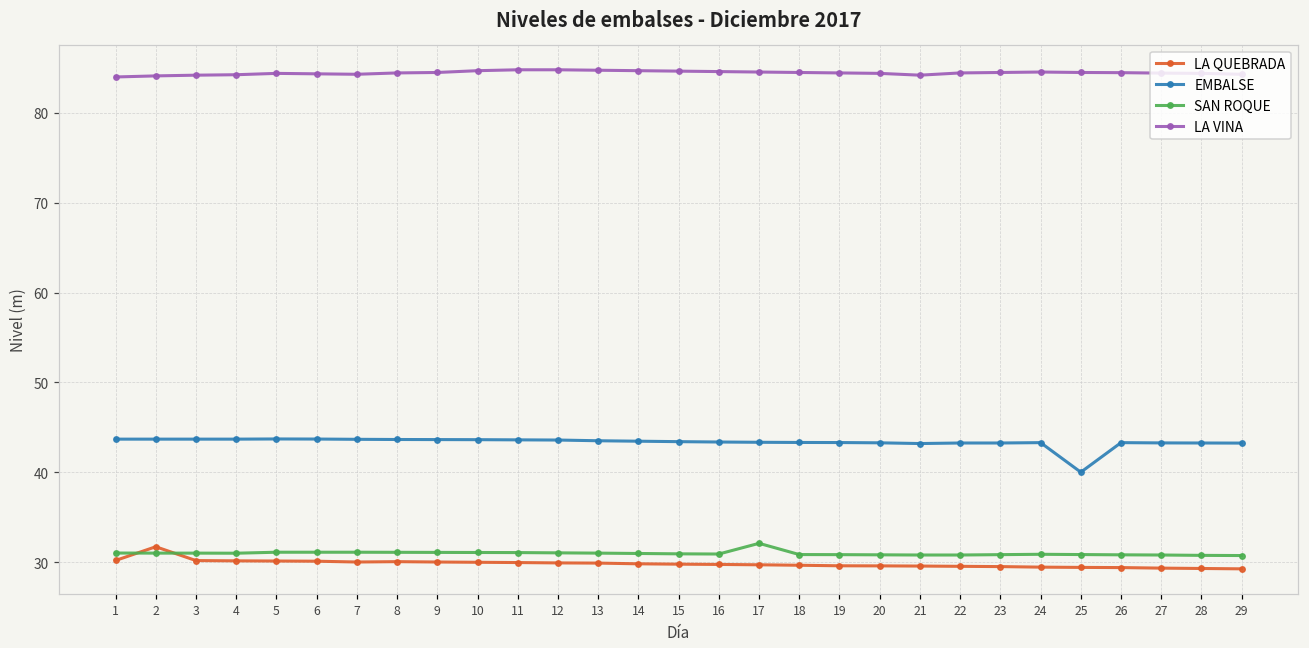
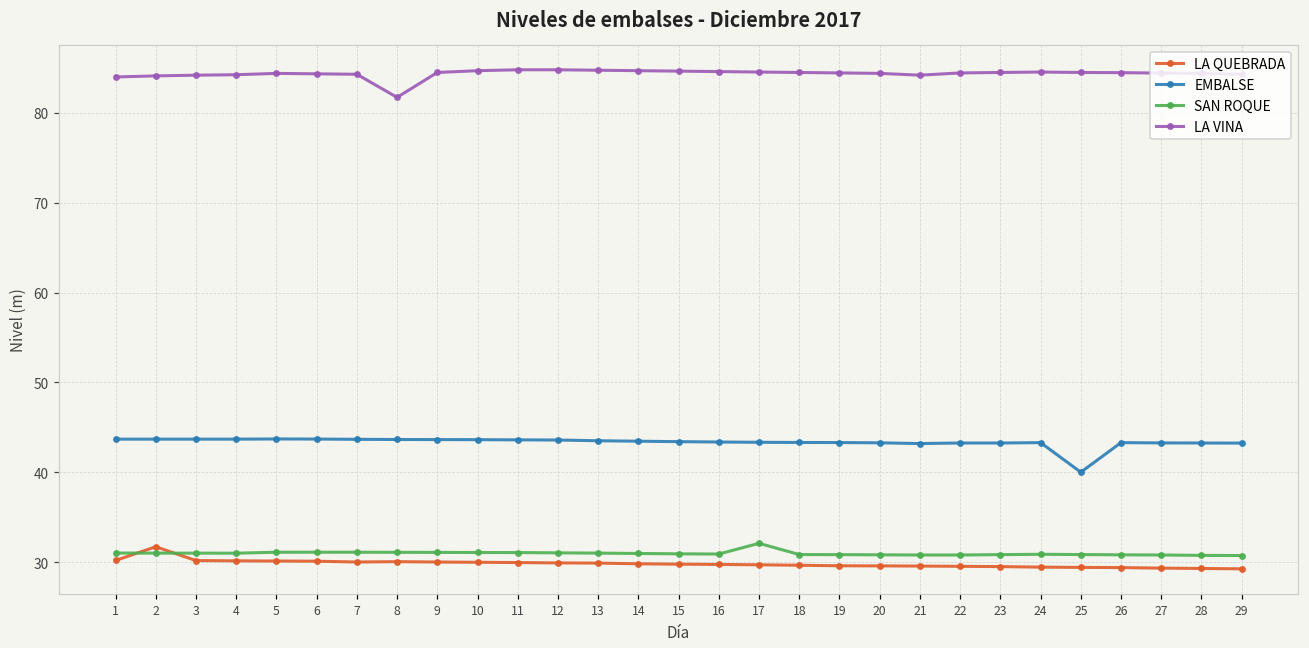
LA VINA, 8: 84 -> 82
